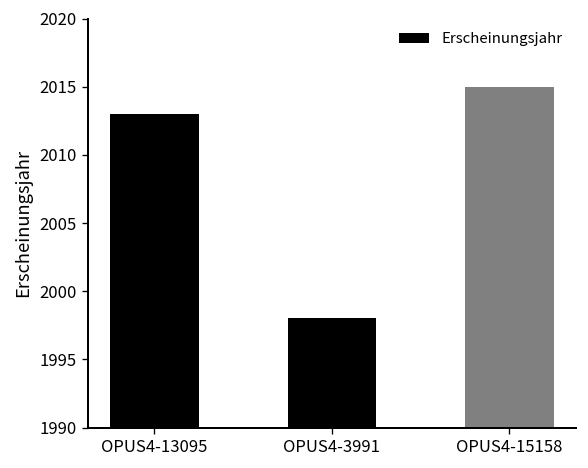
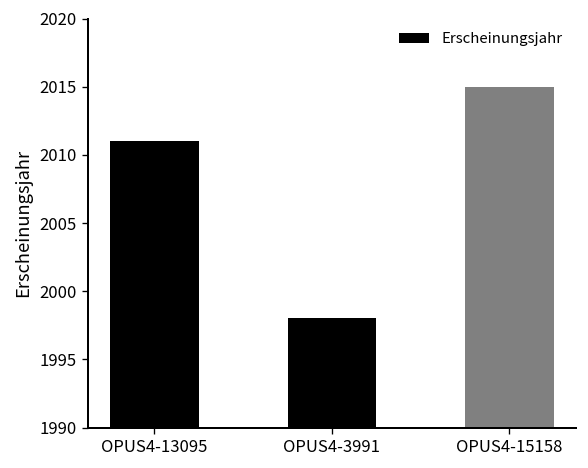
OPUS4-13095: 2013 -> 2011
